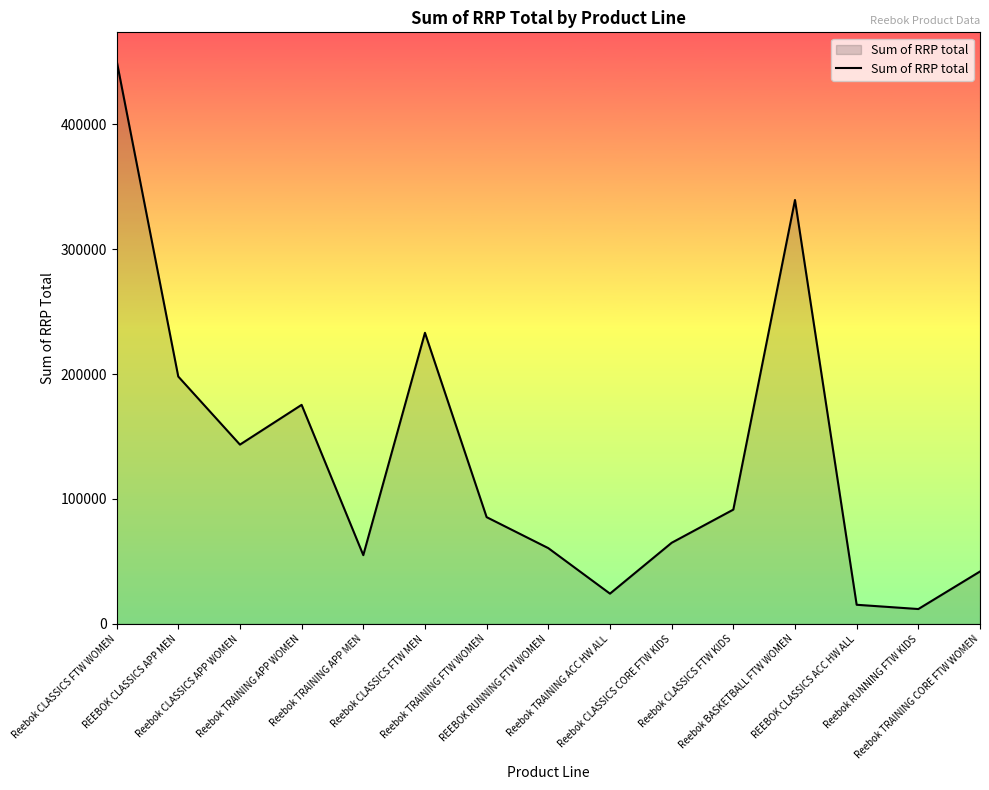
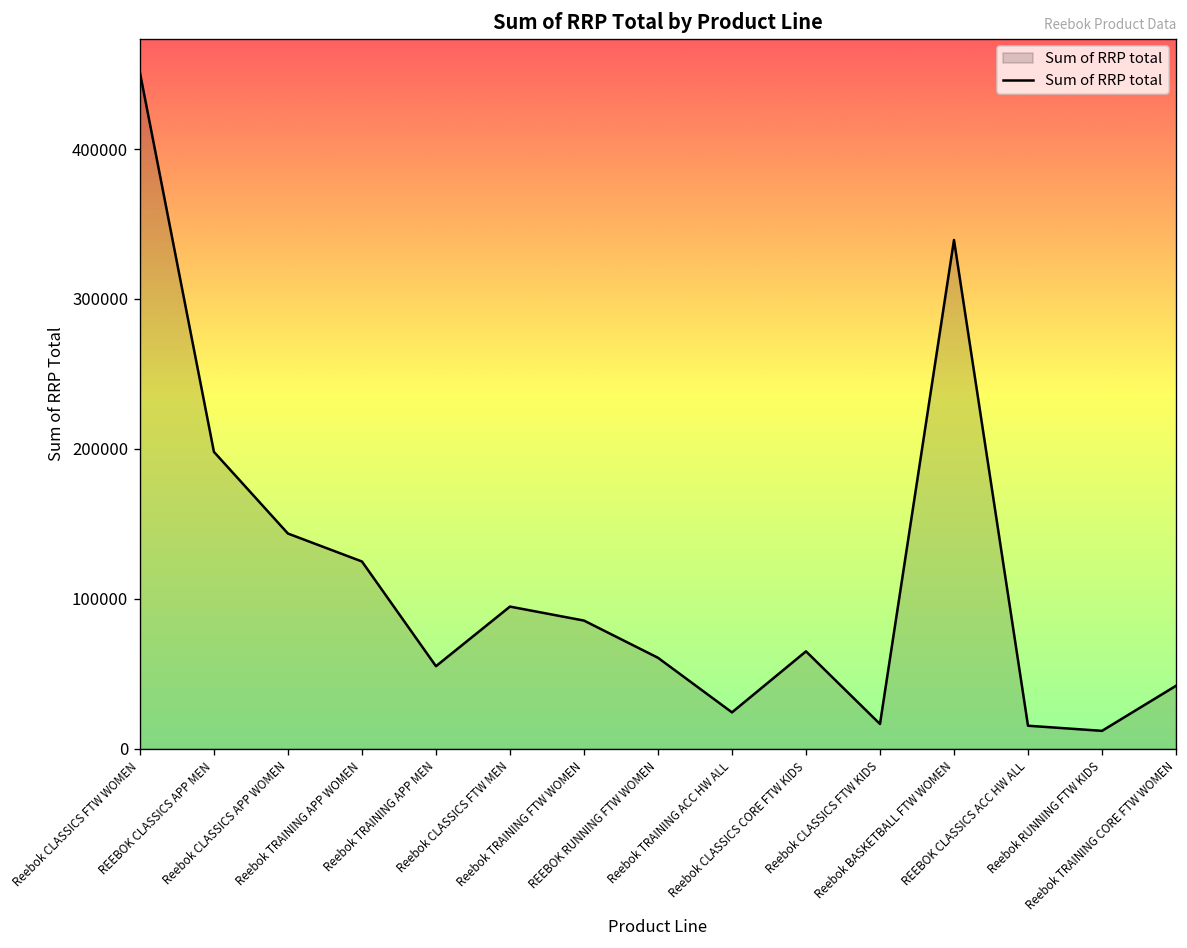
Reebok TRAINING APP WOMEN: 175000 -> 125000
Reebok CLASSICS FTW MEN: 233000 -> 95000
Reebok CLASSICS FTW KIDS: 91000 -> 16000
